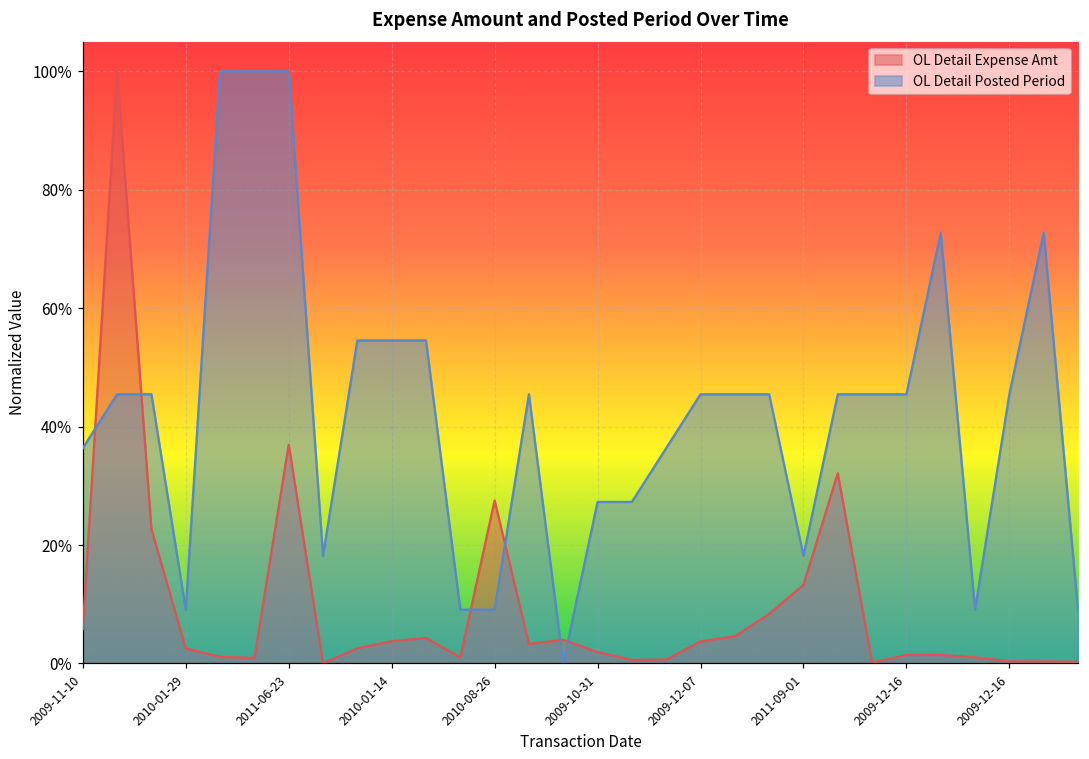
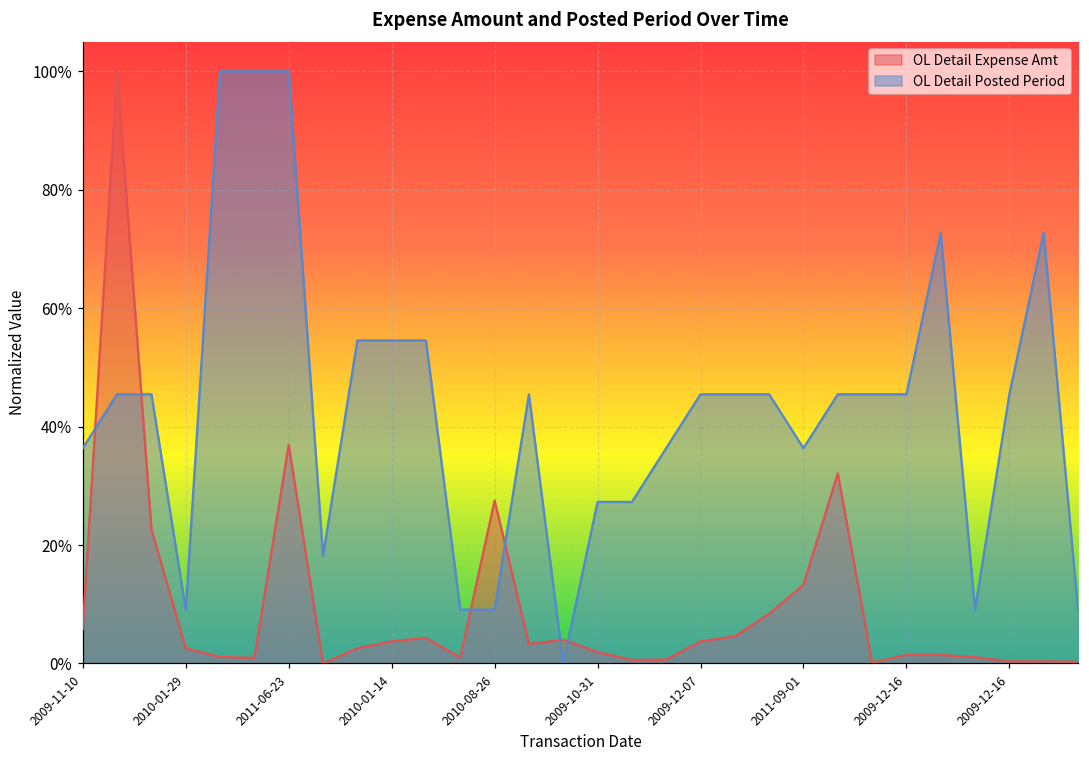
OL Detail Posted Period, 2011-09-01: 18% -> 36%
